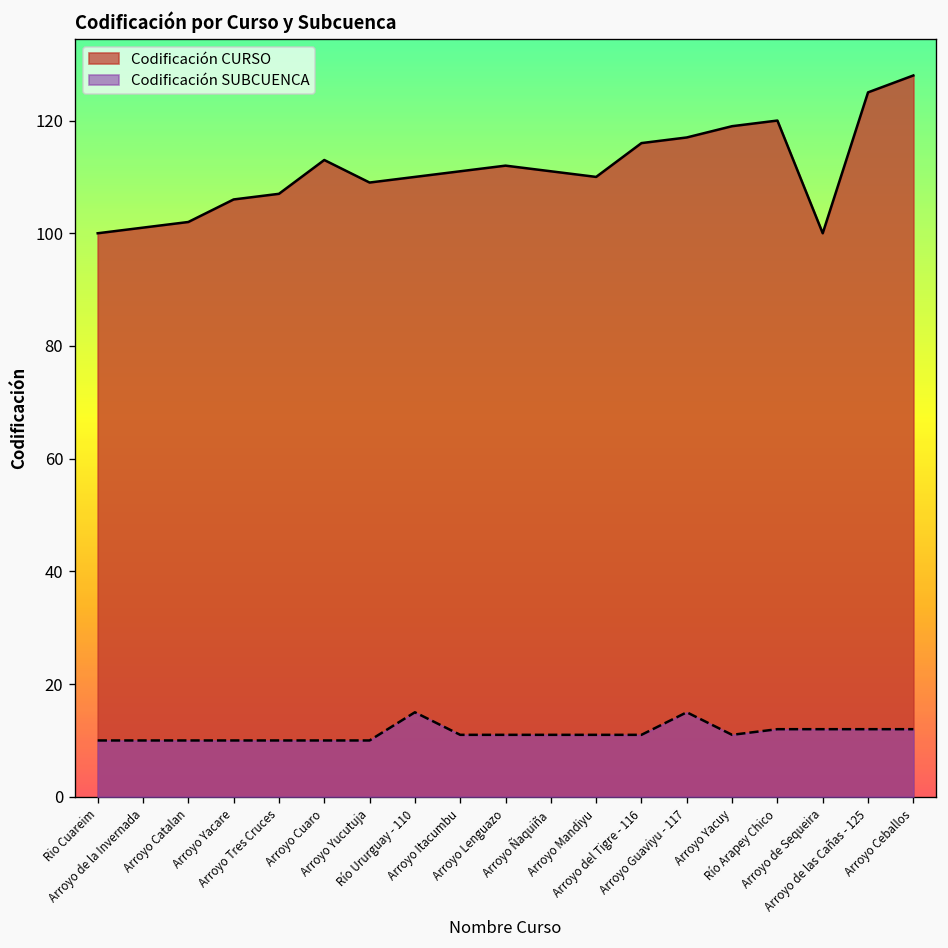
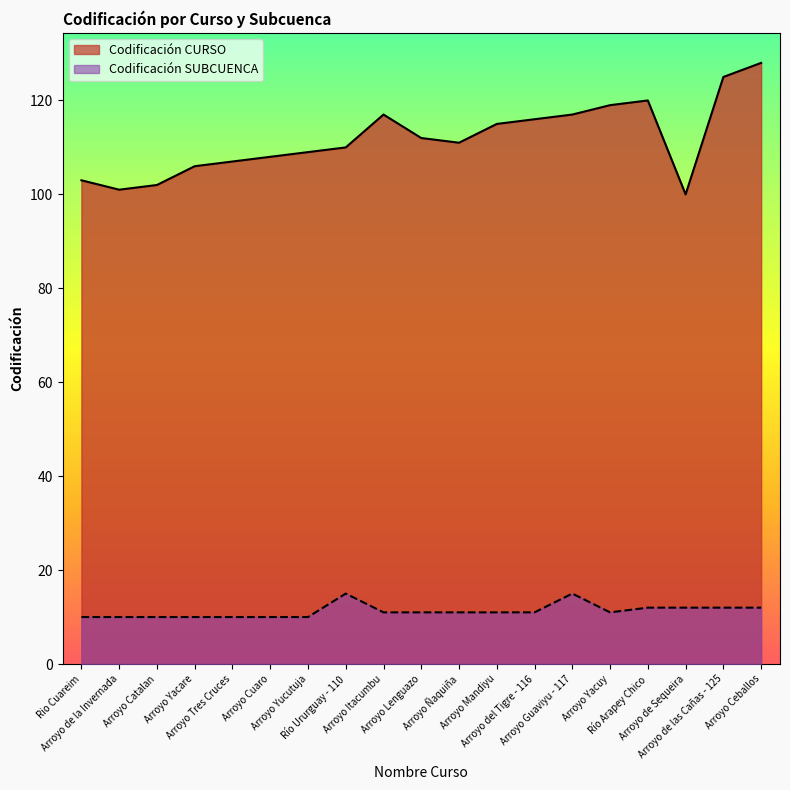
Codificación CURSO, Rio Cuareim: 100 -> 103
Codificación CURSO, Arroyo Cuaro: 113 -> 108
Codificación CURSO, Arroyo Itacumbu: 111 -> 117
Codificación CURSO, Arroyo Mandiyu: 110 -> 115
